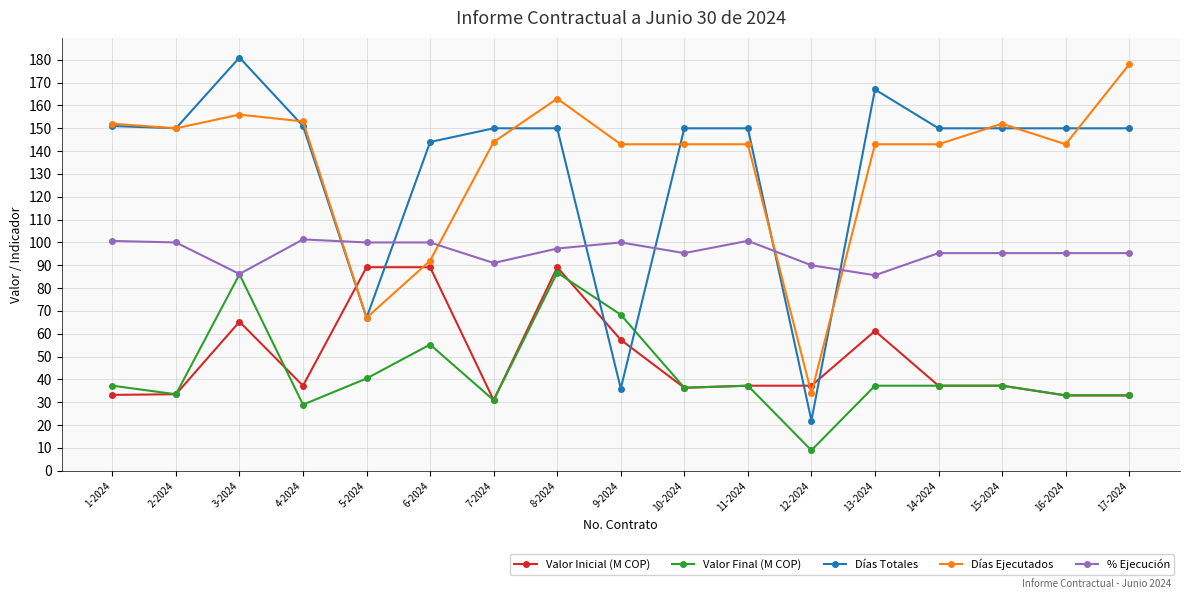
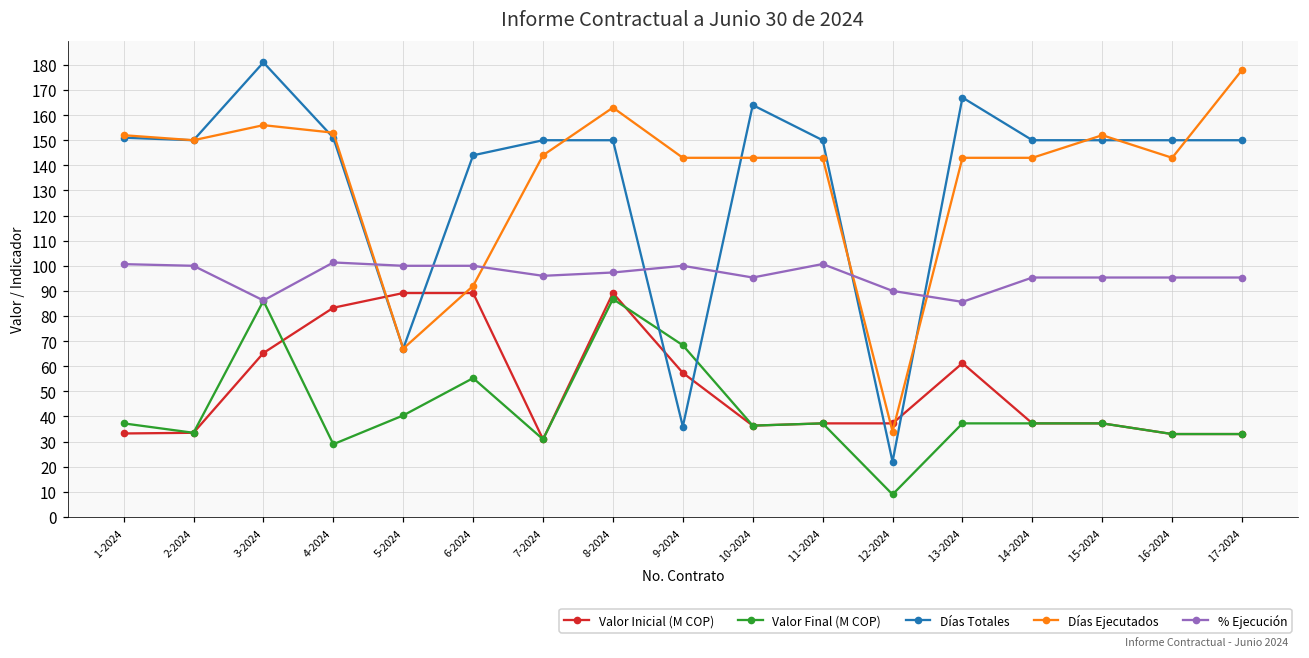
Valor Inicial (M COP), 4-2024: 37 -> 83
% Ejecución, 7-2024: 91 -> 96
Días Totales, 10-2024: 150 -> 164
